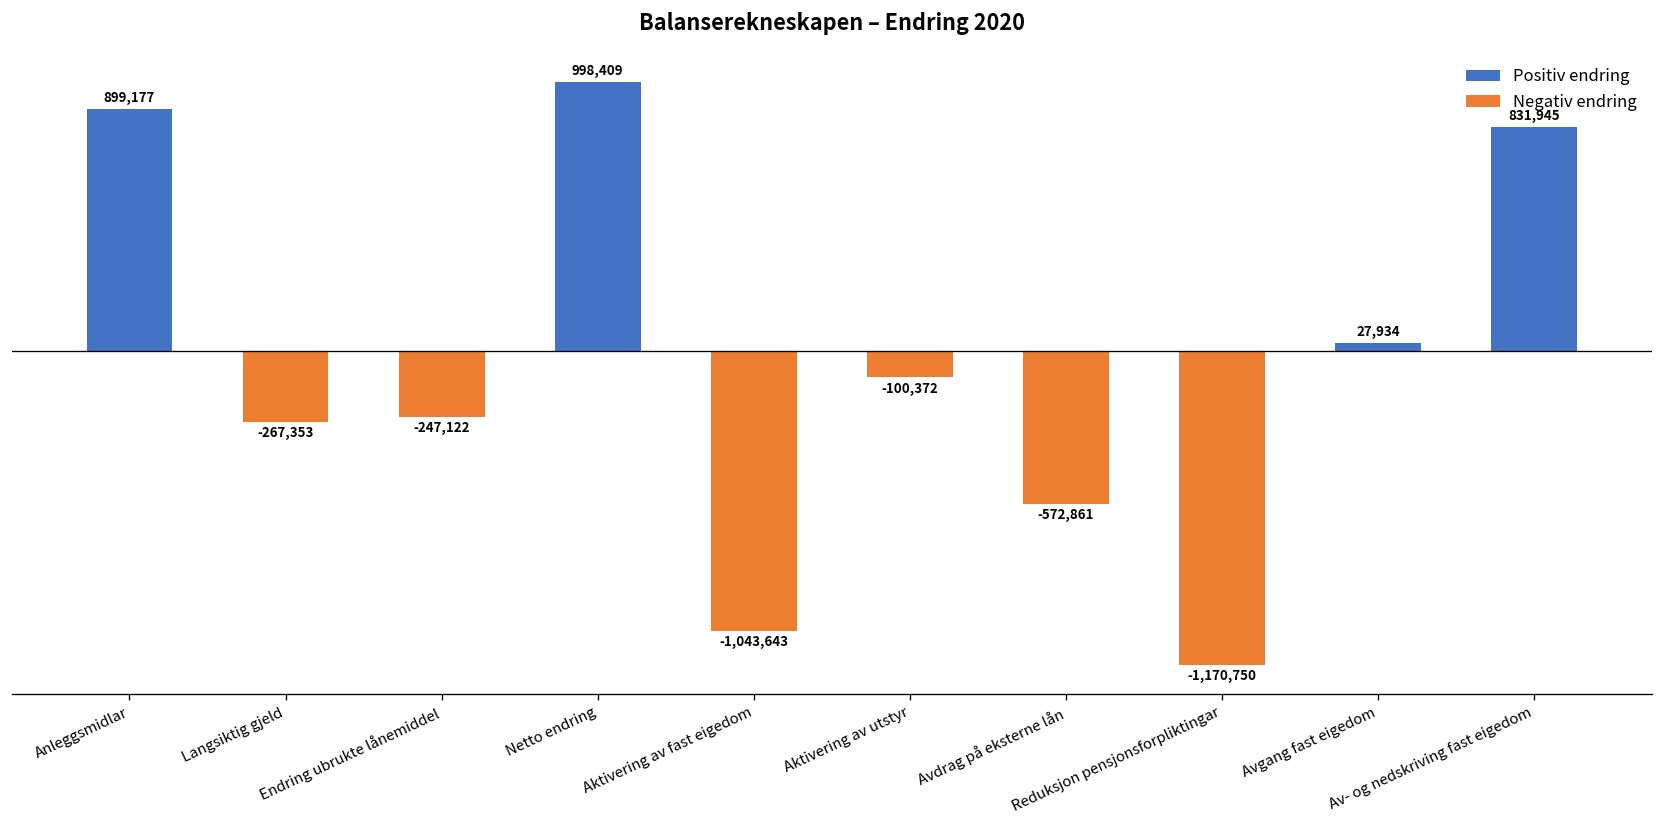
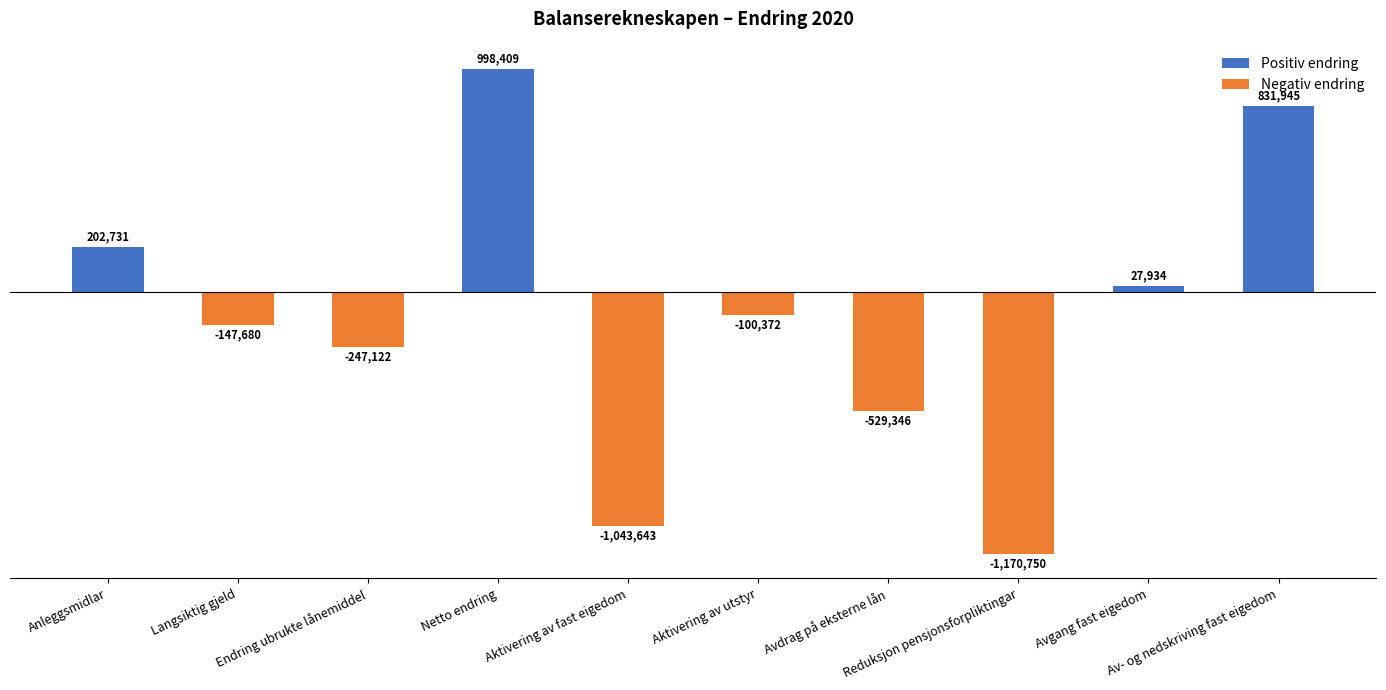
Anleggsmidlar: 899,177 -> 202,731
Langsiktig gjeld: -267,353 -> -147,680
Avdrag på eksterne lån: -572,861 -> -529,346
